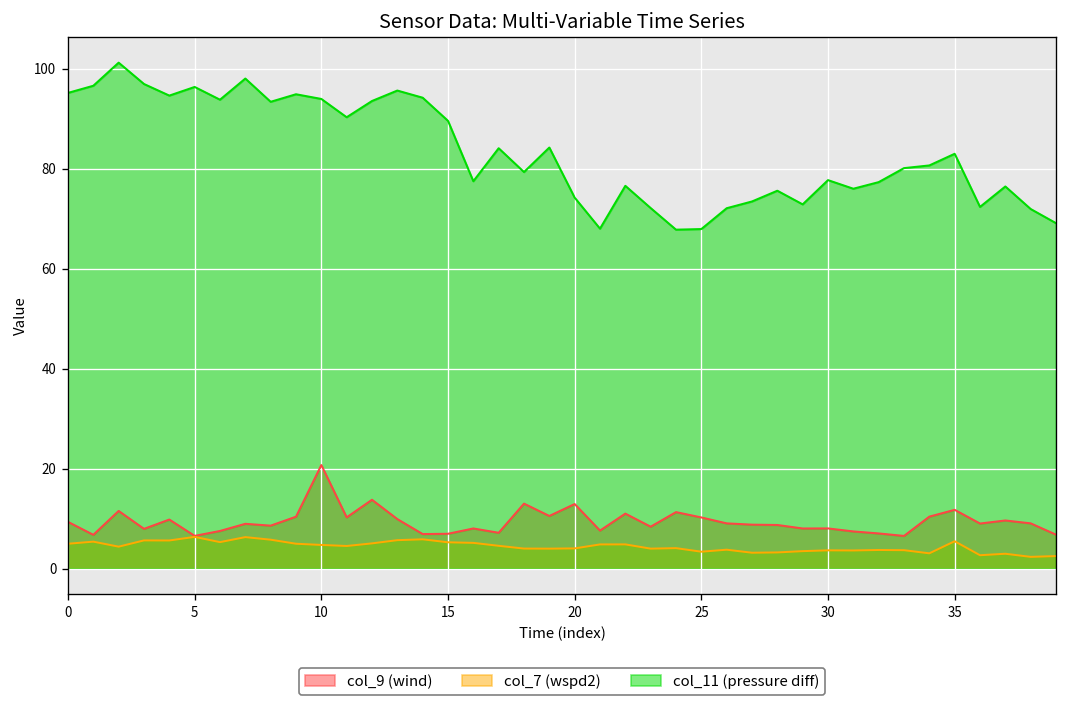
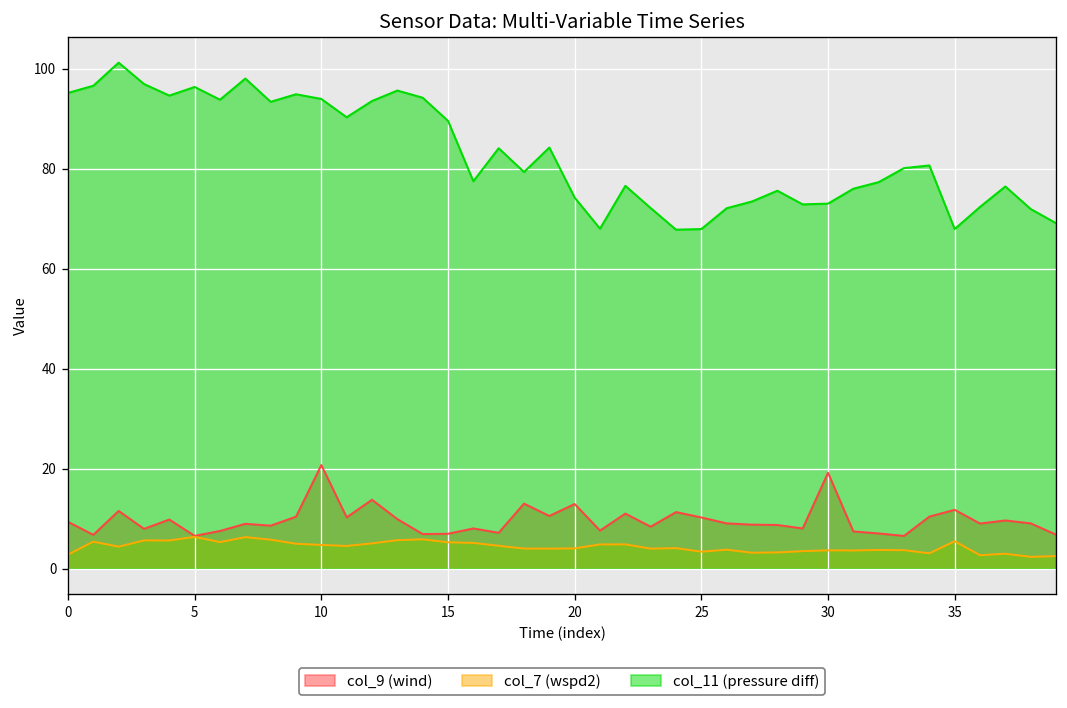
col_7 (wspd2), 0: 5 -> 3
col_9 (wind), 30: 8 -> 19
col_11 (pressure diff), 30: 78 -> 73
col_11 (pressure diff), 35: 83 -> 68
